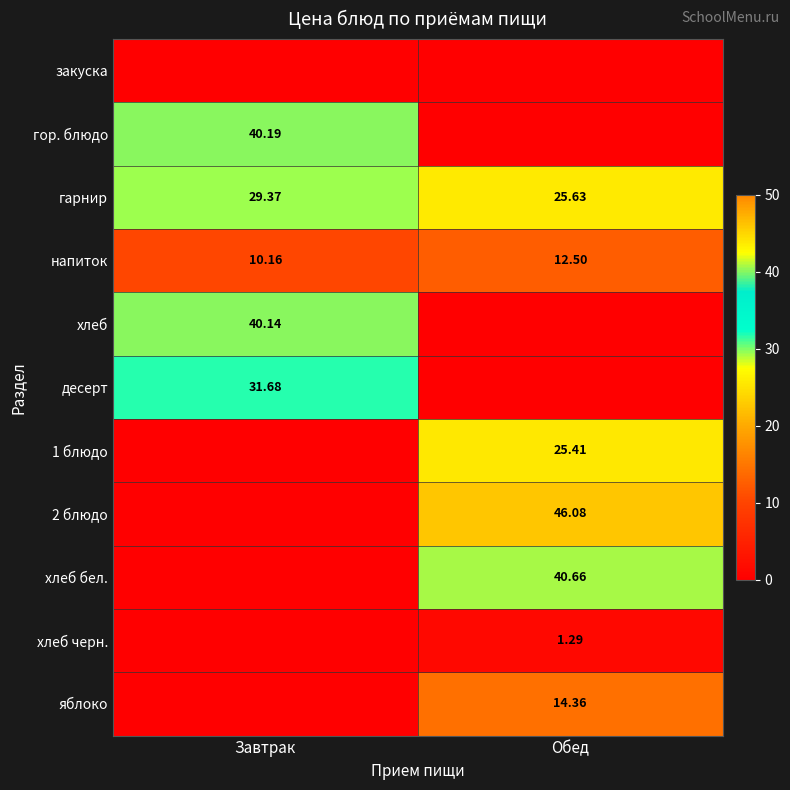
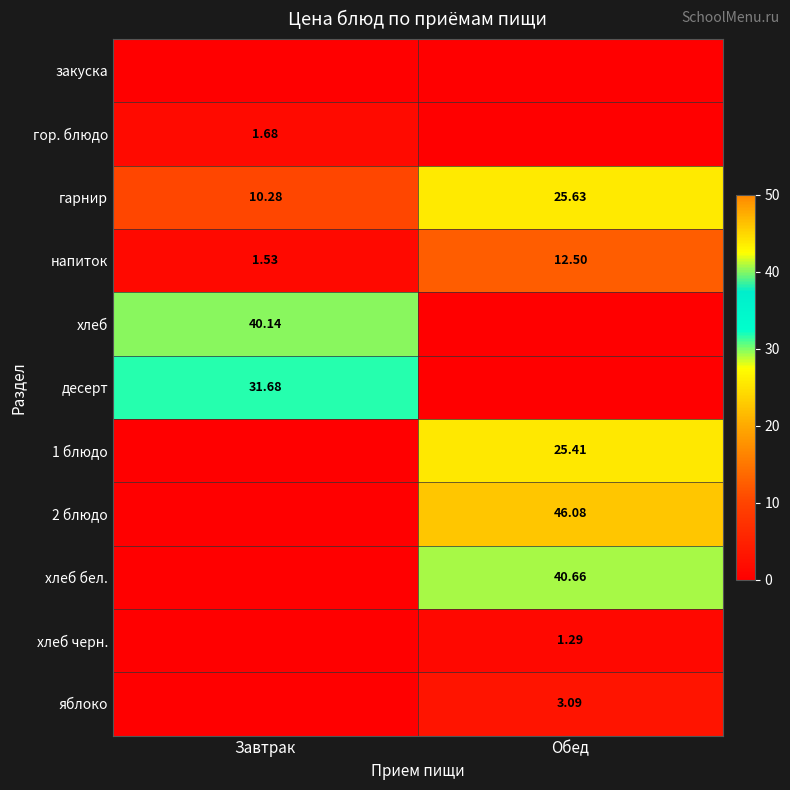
гор. блюдо, Завтрак: 40.19 -> 1.68
гарнир, Завтрак: 29.37 -> 10.28
напиток, Завтрак: 10.16 -> 1.53
яблоко, Обед: 14.36 -> 3.09
